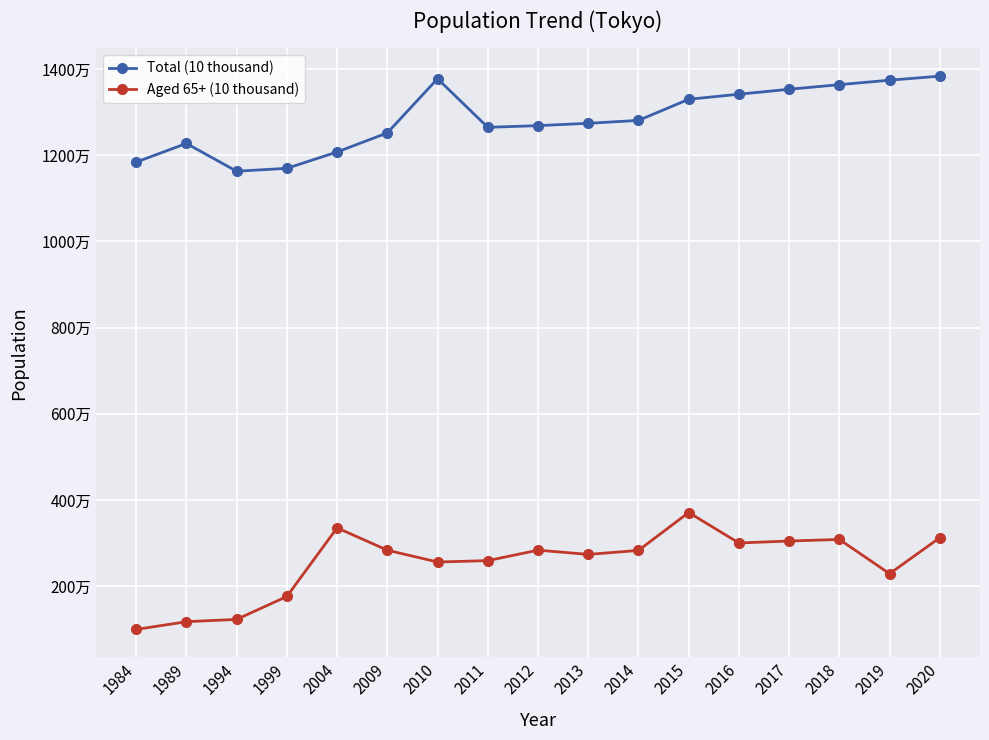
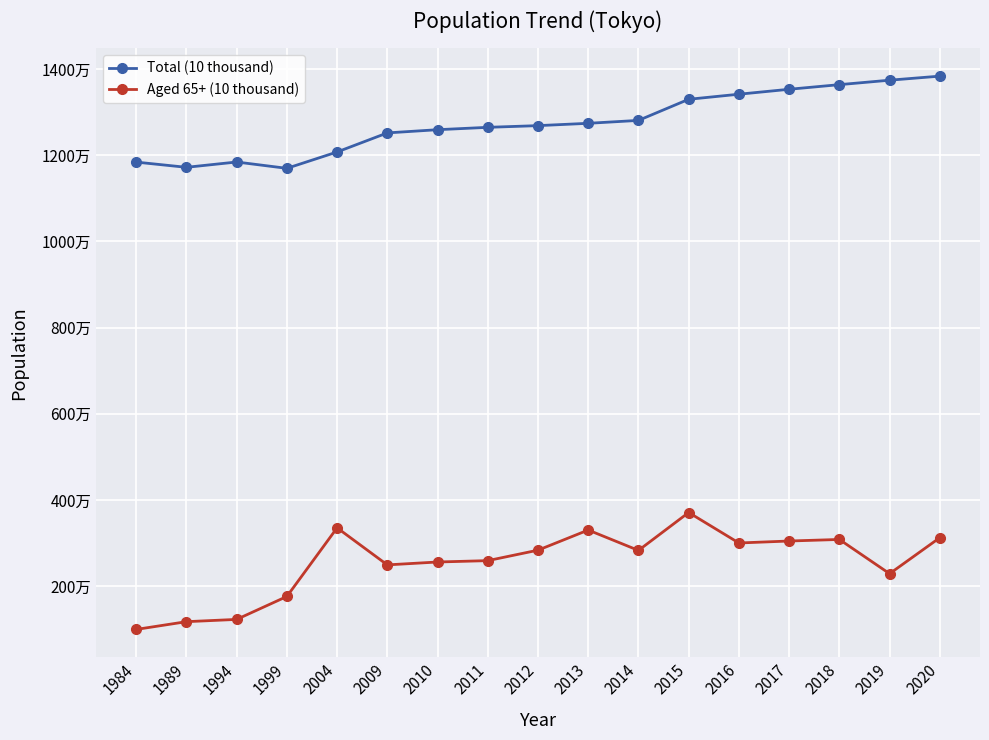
Total (10 thousand), 1989: 1230万 -> 1170万
Total (10 thousand), 1994: 1160万 -> 1180万
Aged 65+ (10 thousand), 2009: 280万 -> 250万
Total (10 thousand), 2010: 1380万 -> 1260万
Aged 65+ (10 thousand), 2013: 270万 -> 330万
